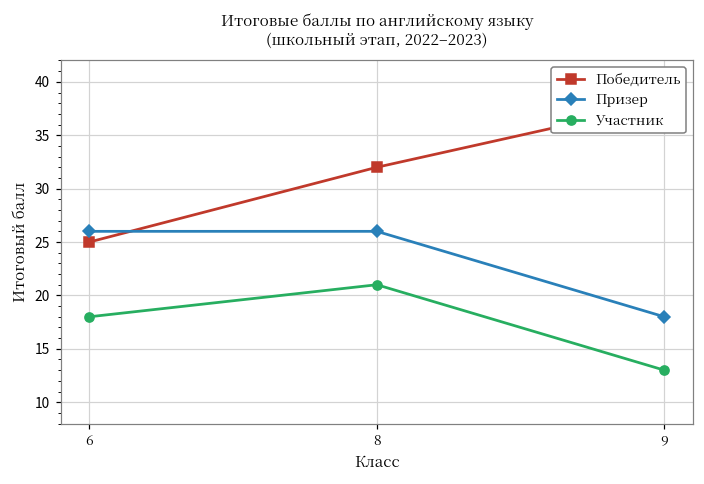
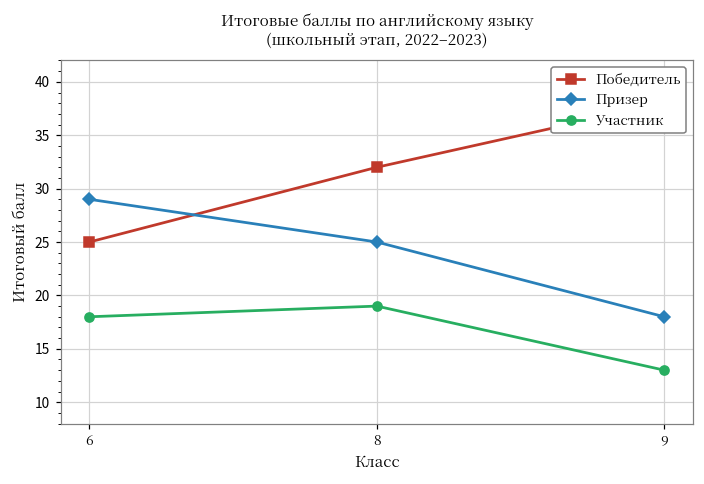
Призер, 6: 26 -> 29
Призер, 8: 26 -> 25
Участник, 8: 21 -> 19
